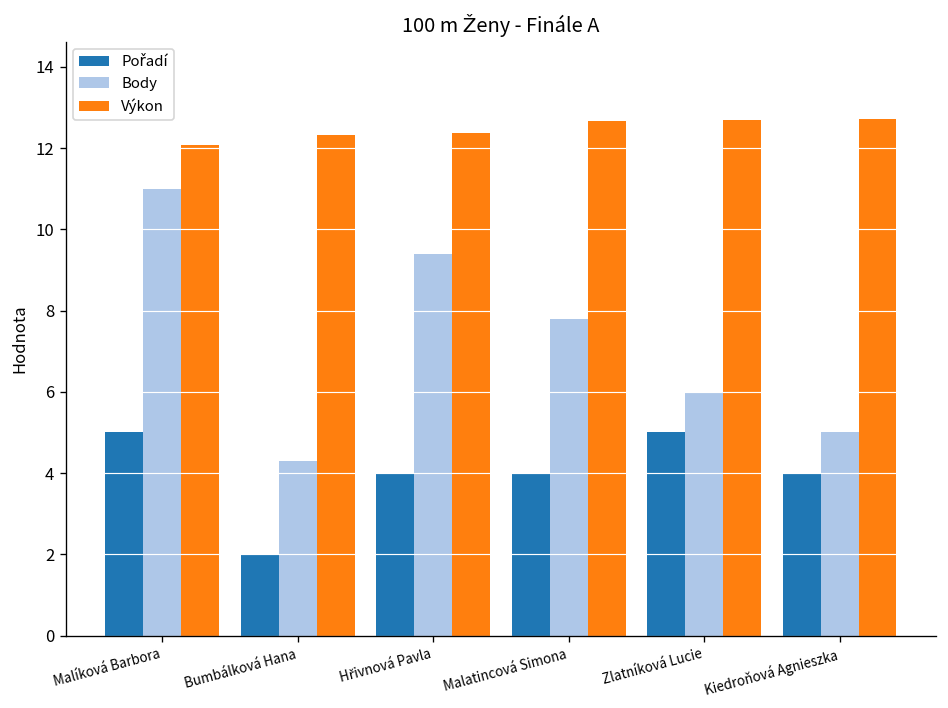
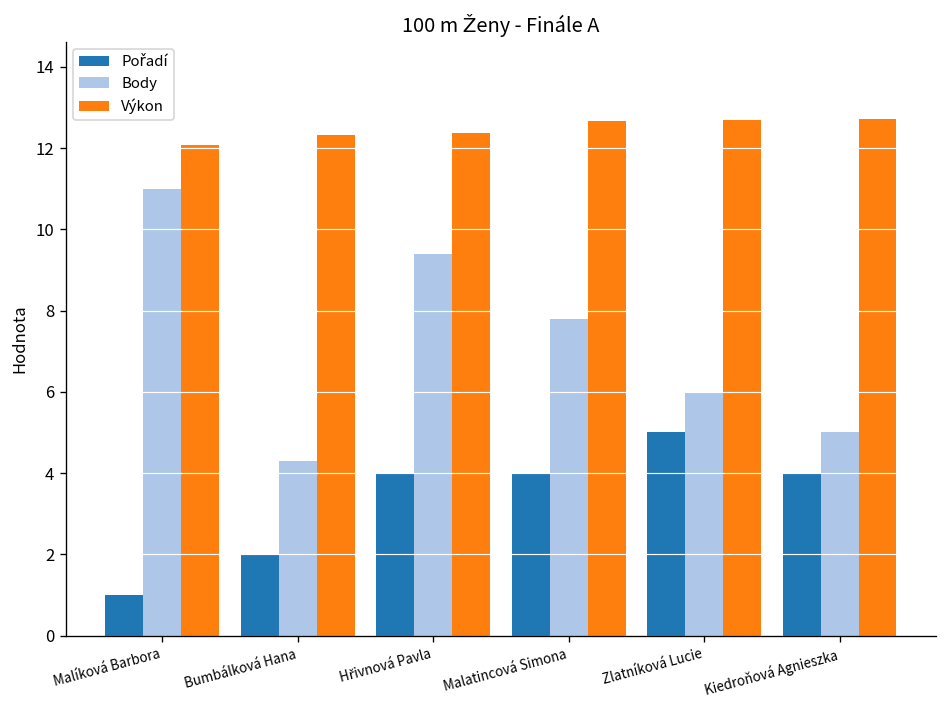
Pořadí, Malíková Barbora: 5 -> 1
